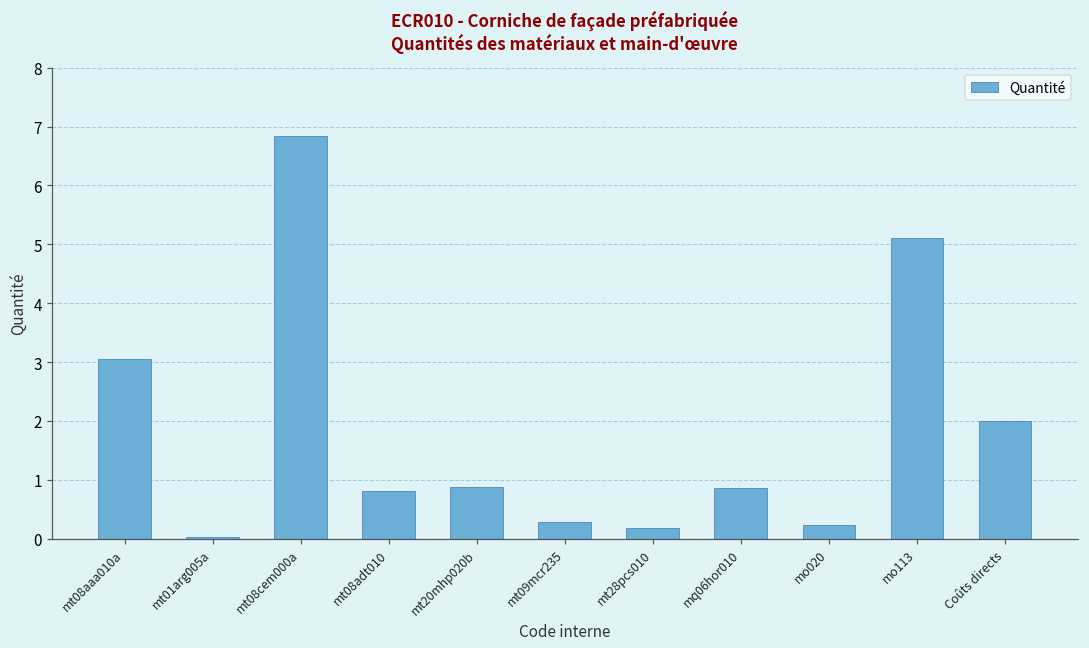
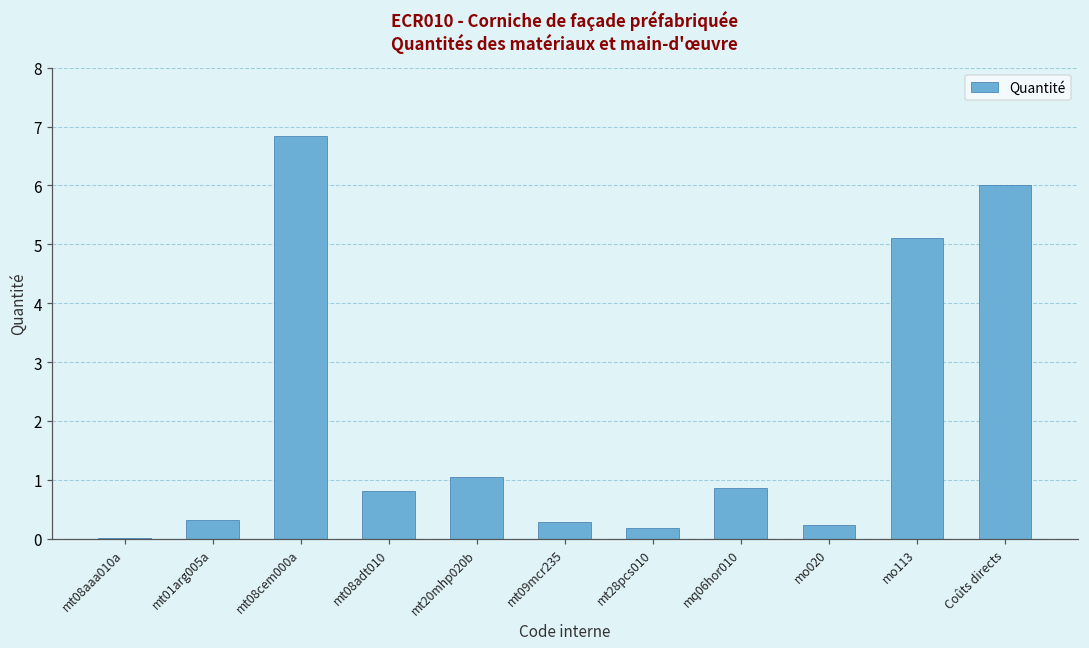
mt08aaa010a: 3.1 -> 0.0
mt01arg005a: 0.0 -> 0.3
mt20mhp020b: 0.9 -> 1.1
Coûts directs: 2 -> 6
